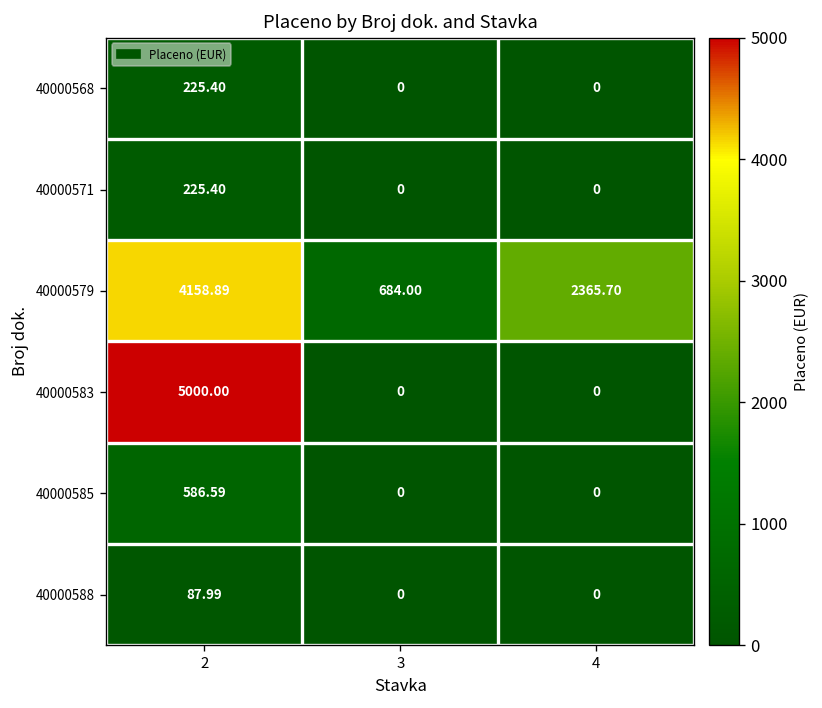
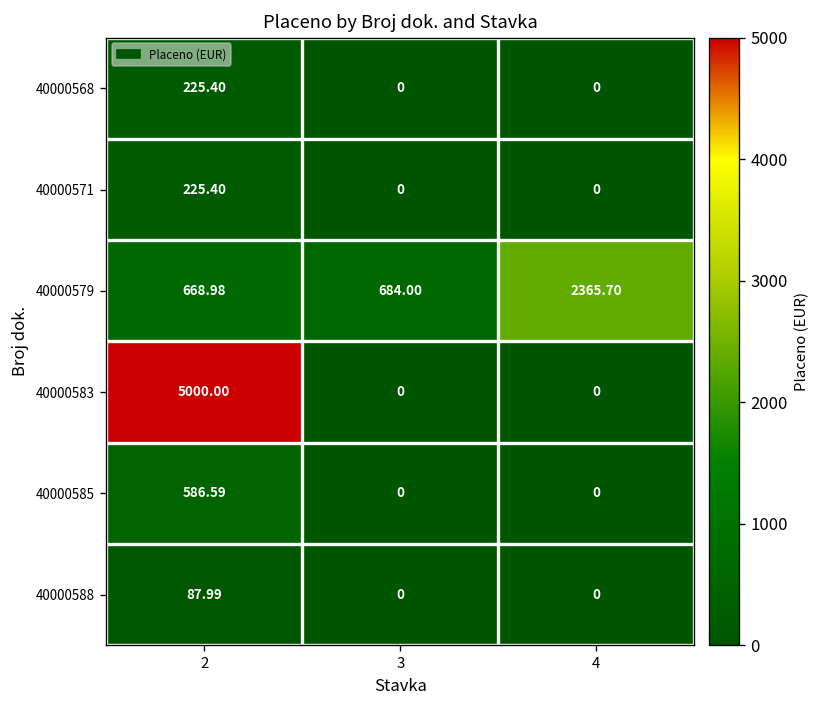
40000579, 2: 4158.89 -> 668.98
